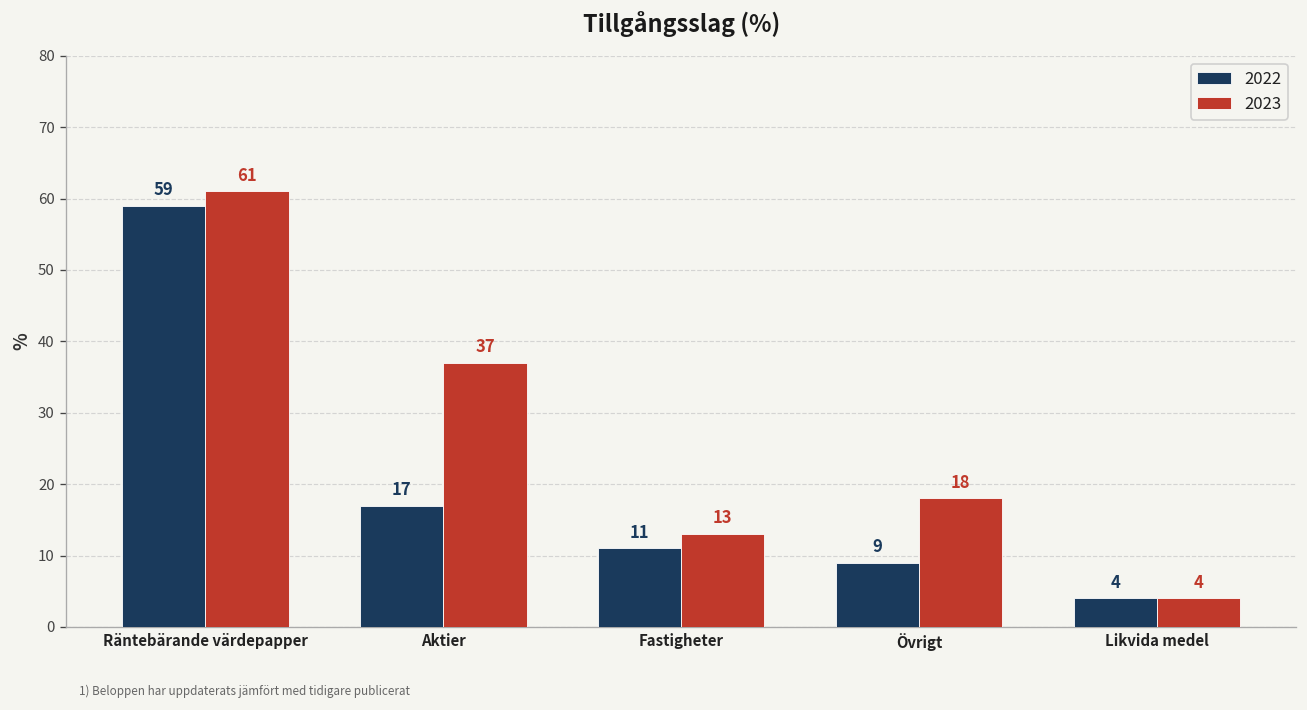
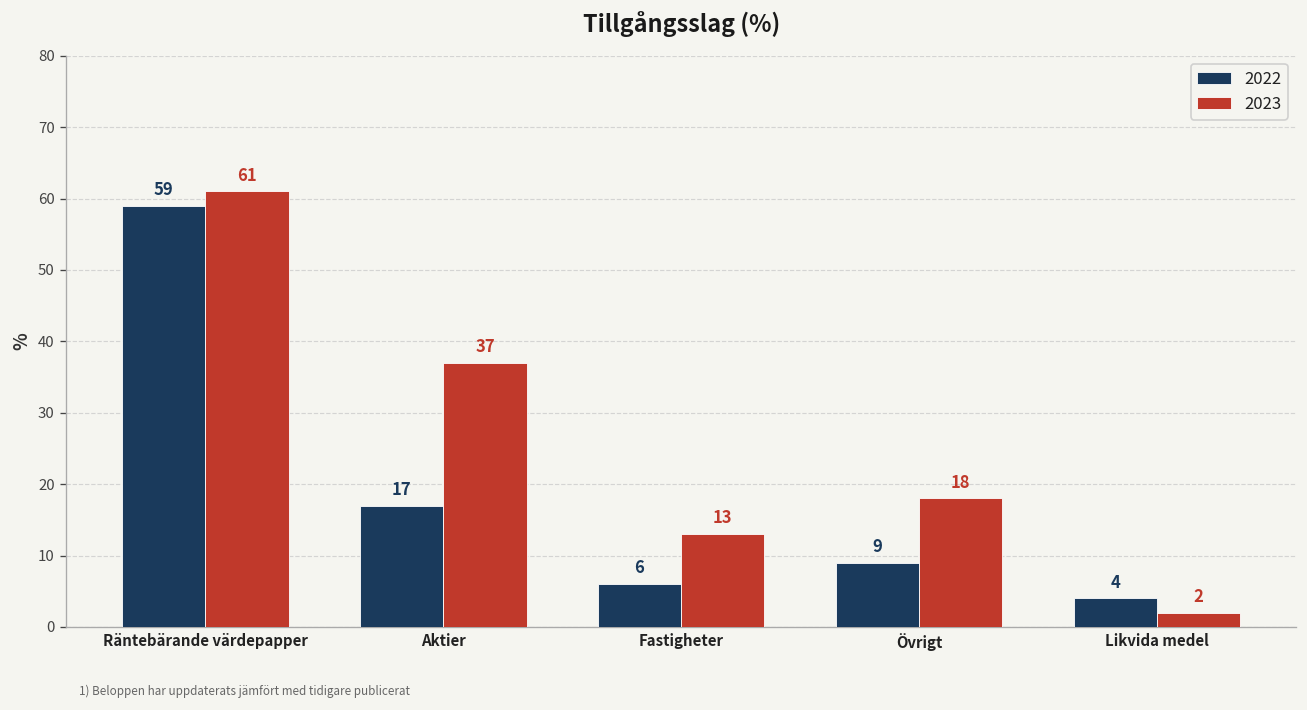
2022, Fastigheter: 11 -> 6
2023, Likvida medel: 4 -> 2
